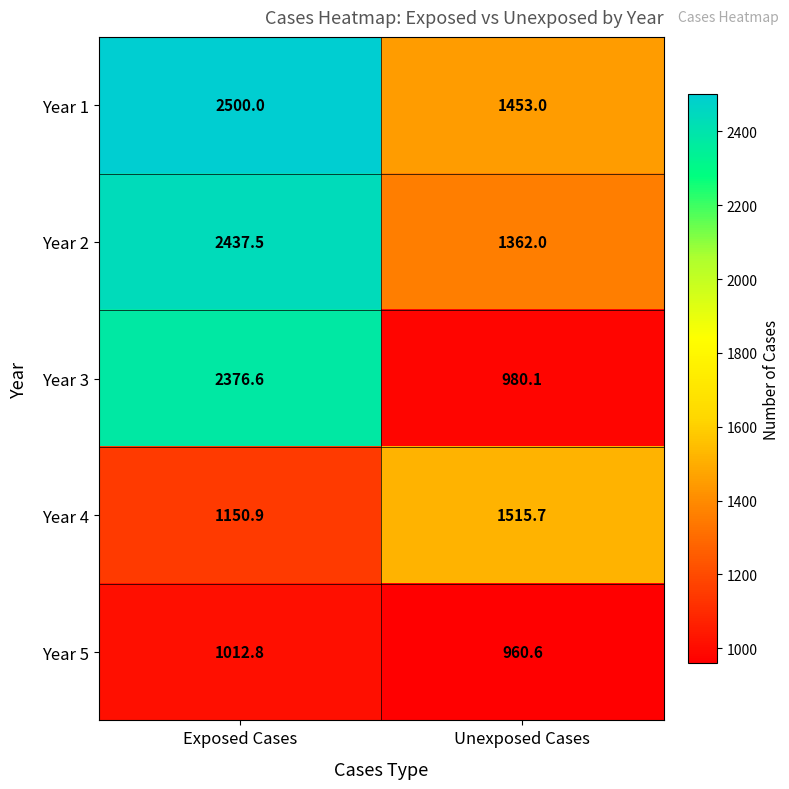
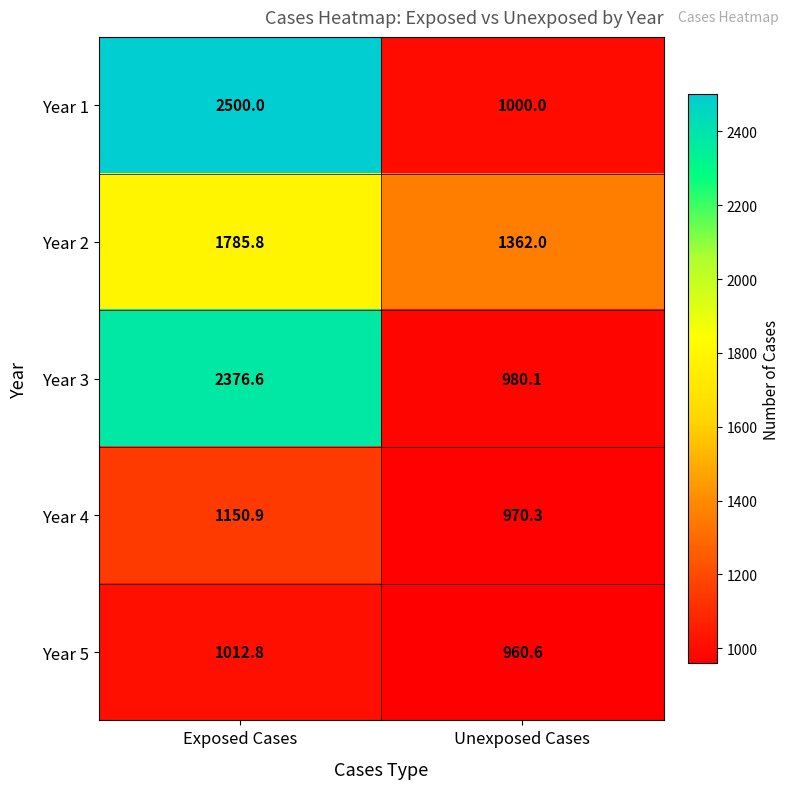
Year 1, Unexposed Cases: 1453.0 -> 1000.0
Year 2, Exposed Cases: 2437.5 -> 1785.8
Year 4, Unexposed Cases: 1515.7 -> 970.3
